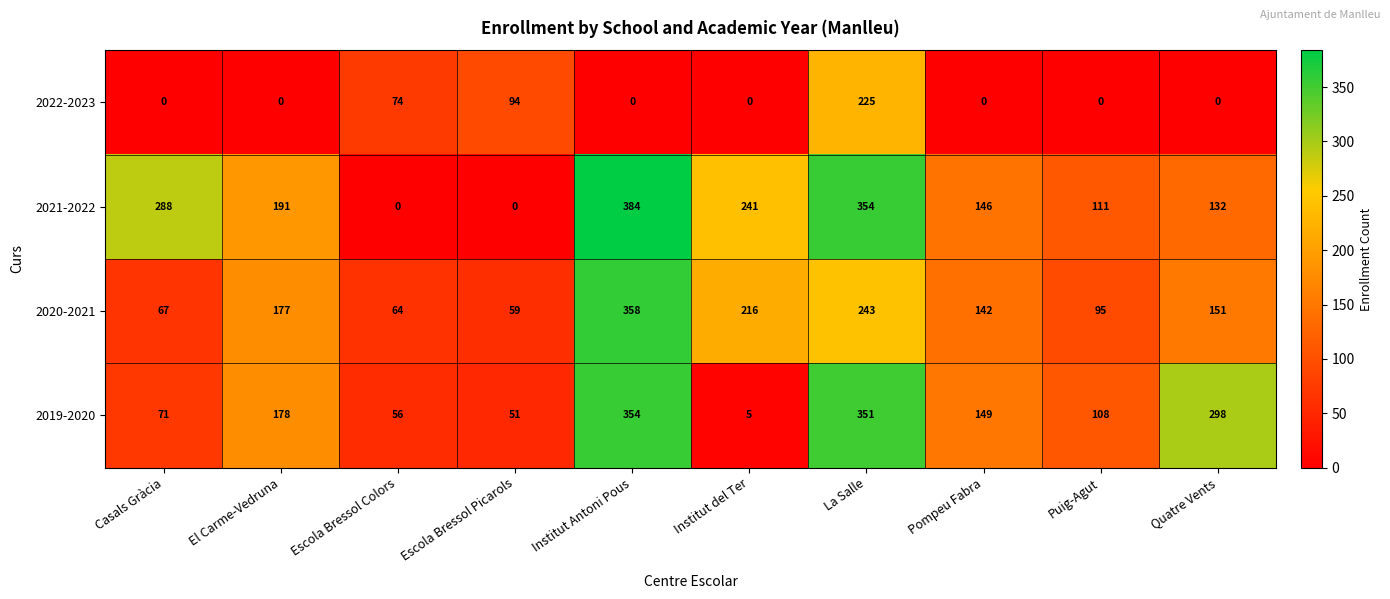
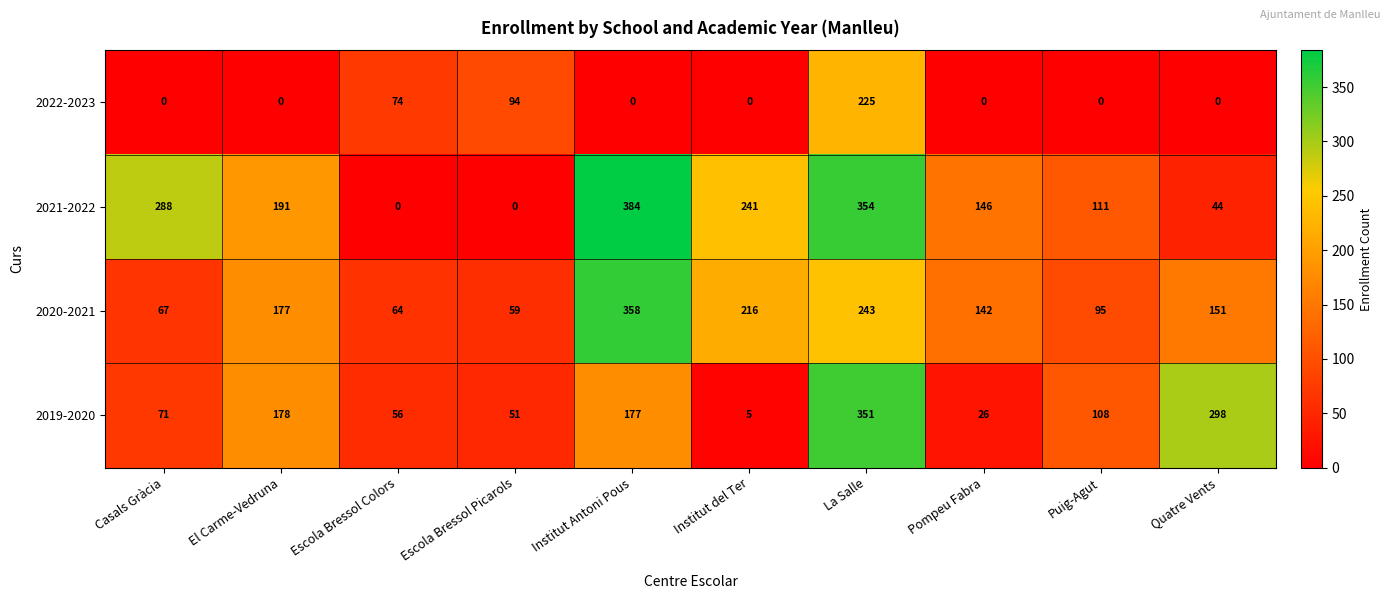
2021-2022, Quatre Vents: 132 -> 44
2019-2020, Institut Antoni Pous: 354 -> 177
2019-2020, Pompeu Fabra: 149 -> 26
